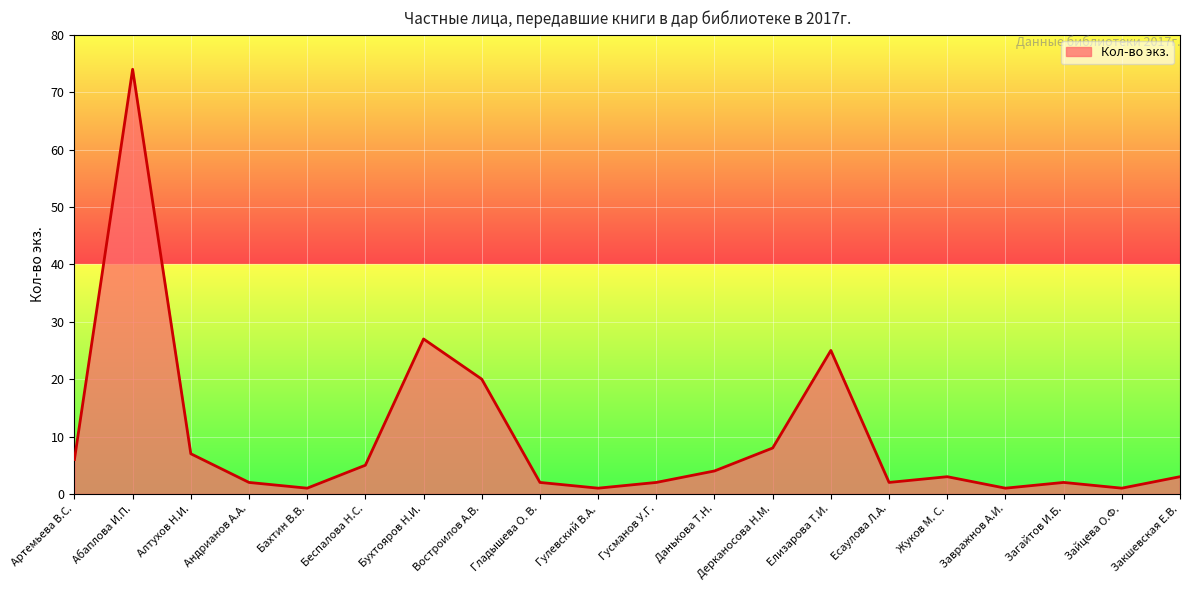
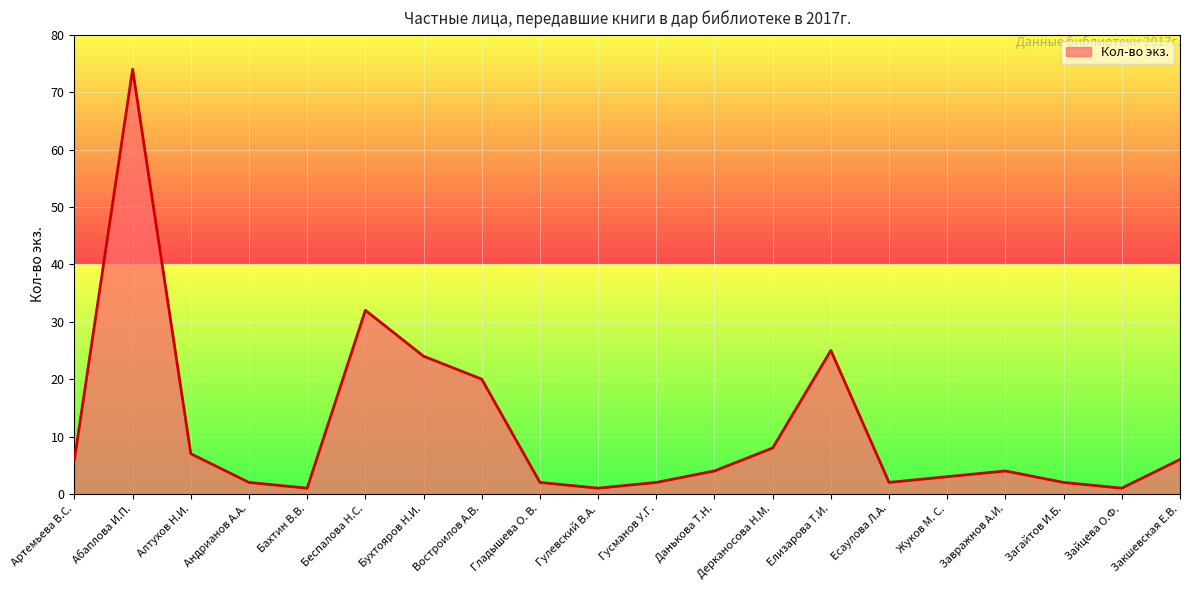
Беспалова Н.С.: 5 -> 32
Бухтояров Н.И.: 27 -> 24
Завражнов А.И.: 1 -> 4
Закшевская Е.В.: 3 -> 6
